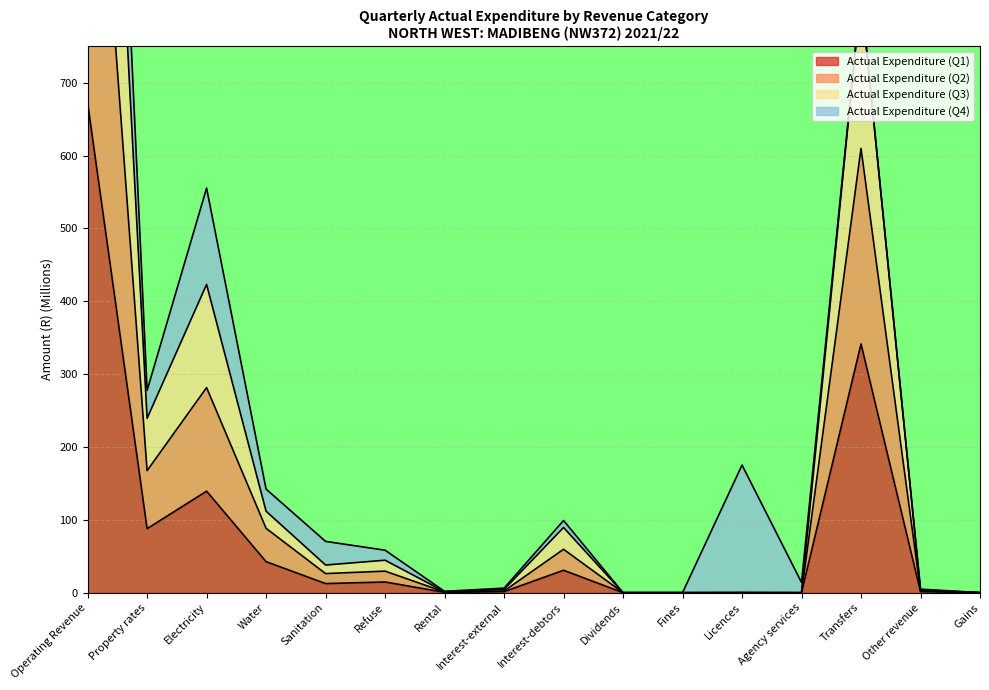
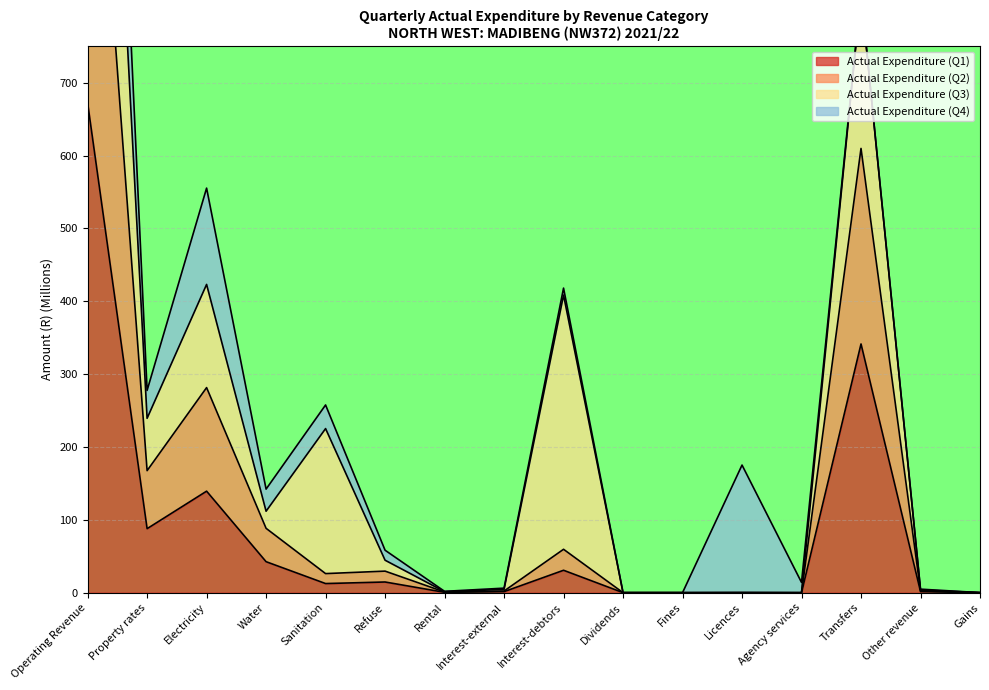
Actual Expenditure (Q3), Sanitation: 10 -> 200
Actual Expenditure (Q3), Interest-debtors: 30 -> 350
